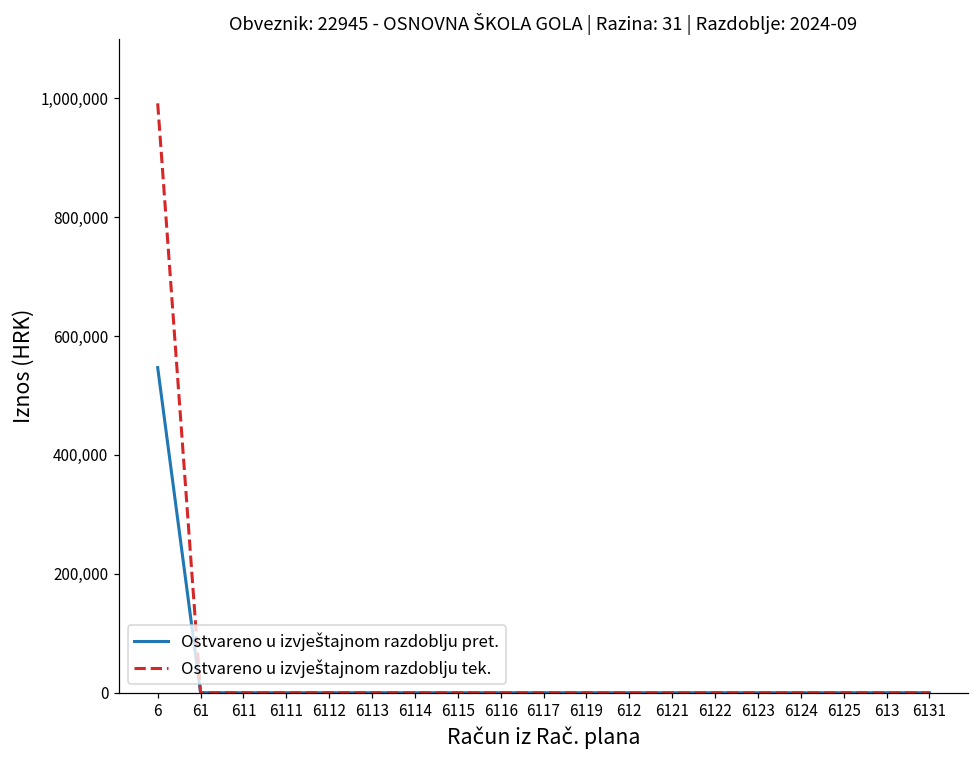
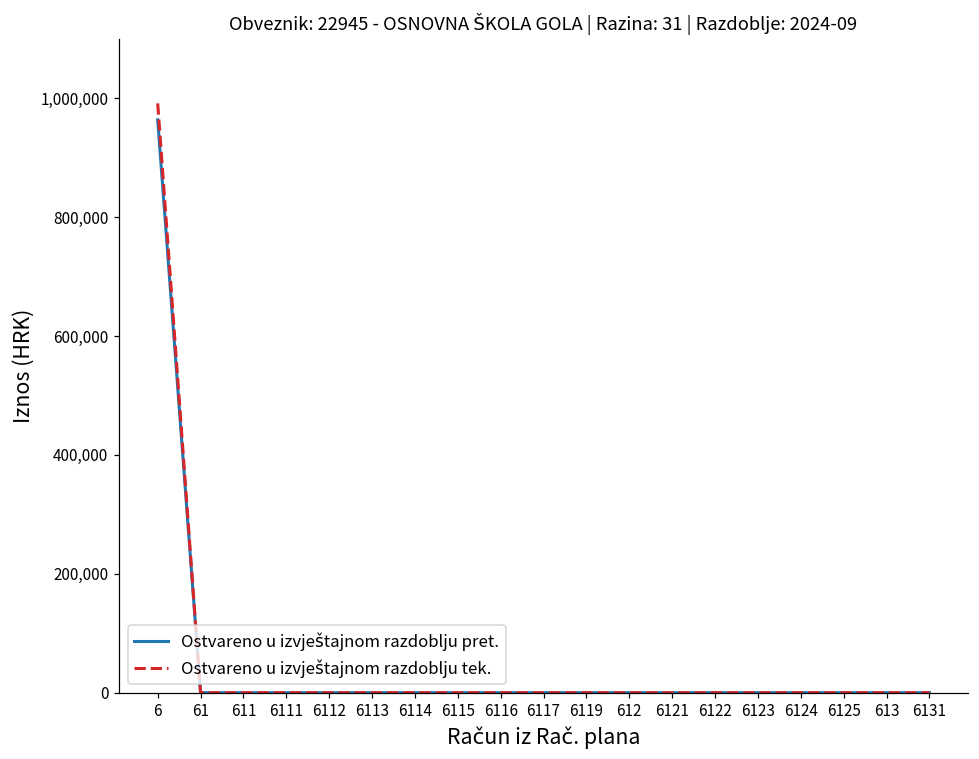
Ostvareno u izvještajnom razdoblju pret., 6: 550,000 -> 960,000
